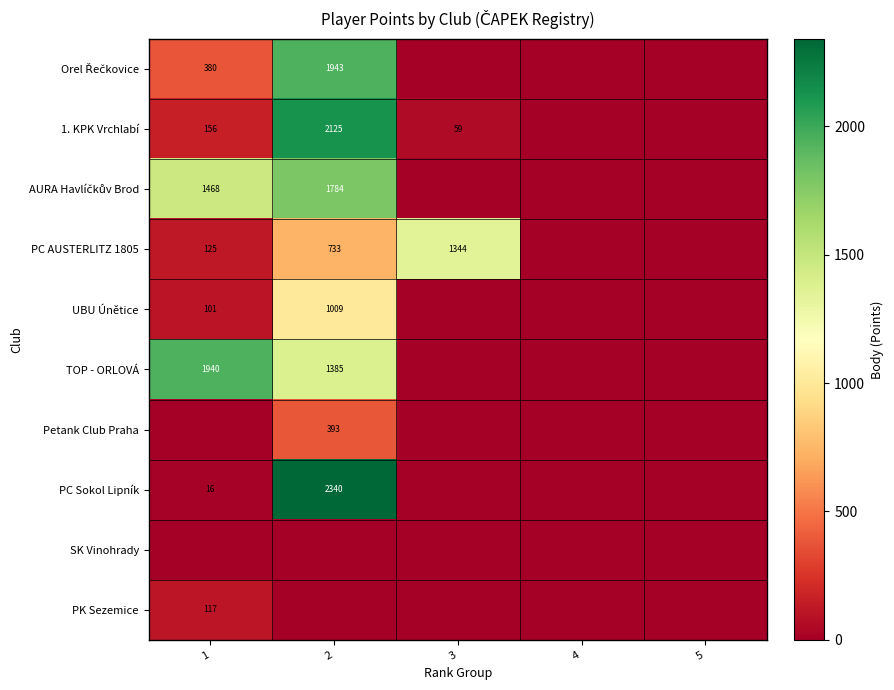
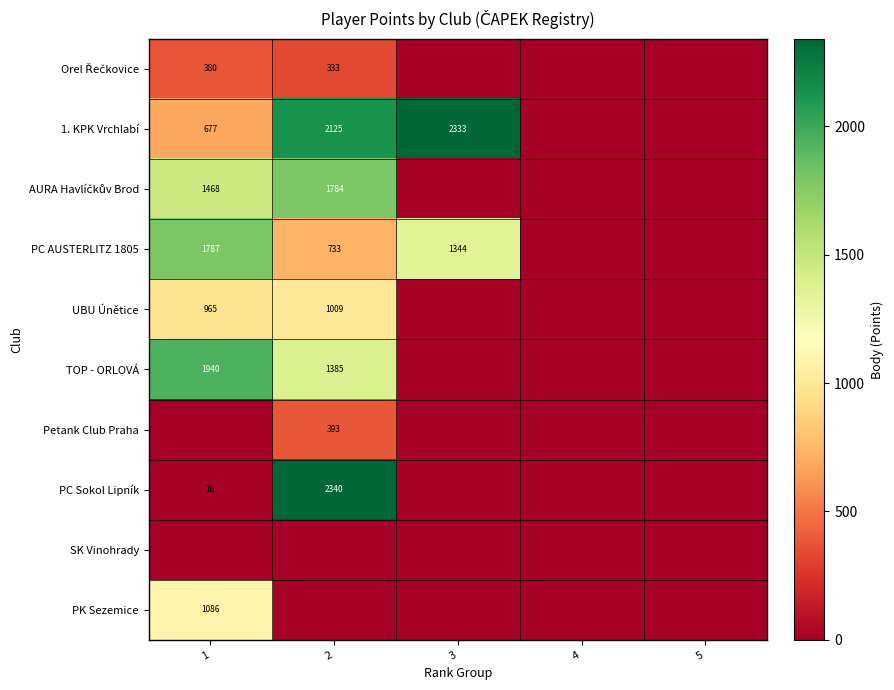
Orel Řečkovice, 2: 1943 -> 333
1. KPK Vrchlabí, 1: 156 -> 677
1. KPK Vrchlabí, 3: 59 -> 2333
PC AUSTERLITZ 1805, 1: 125 -> 1787
UBU Únětice, 1: 101 -> 965
PK Sezemice, 1: 117 -> 1086
